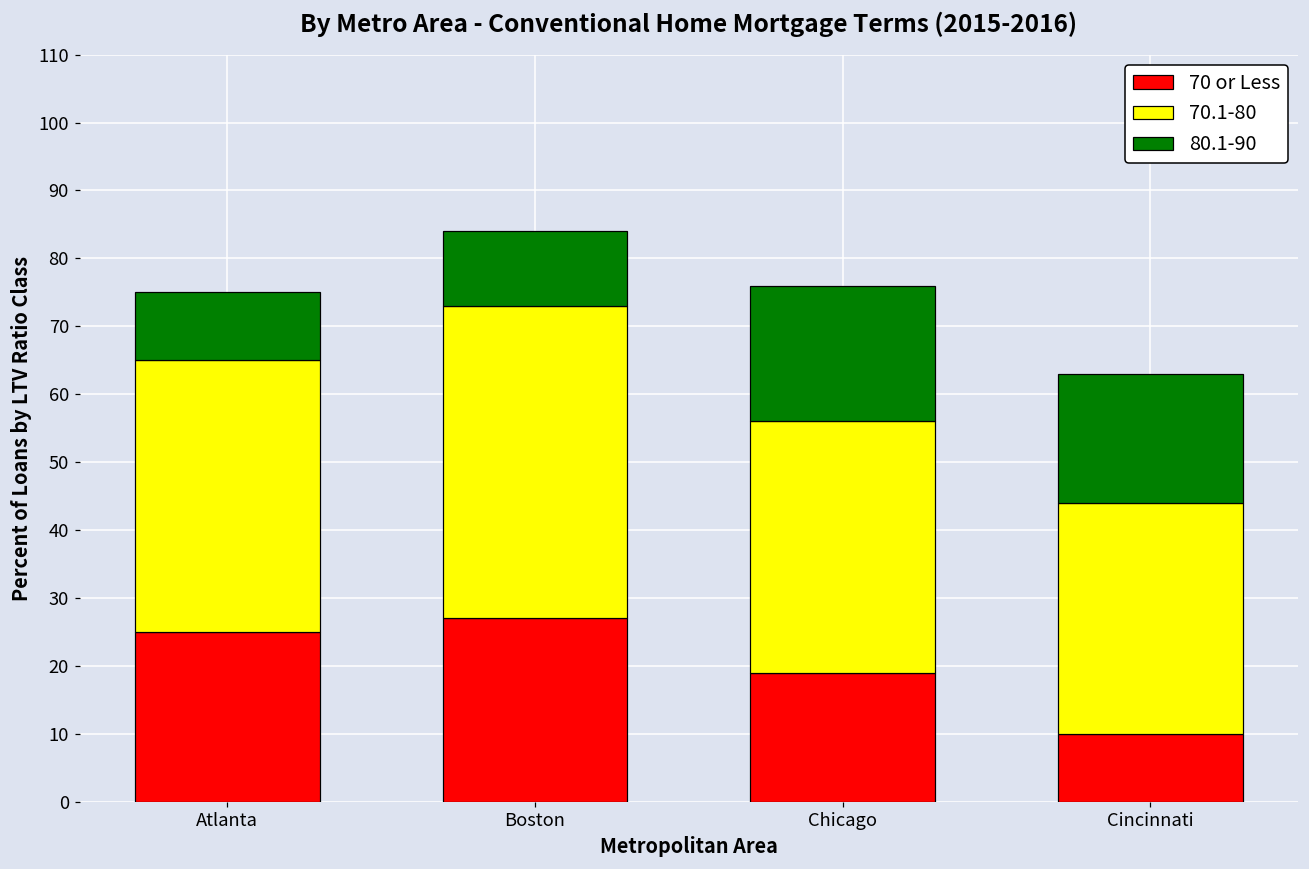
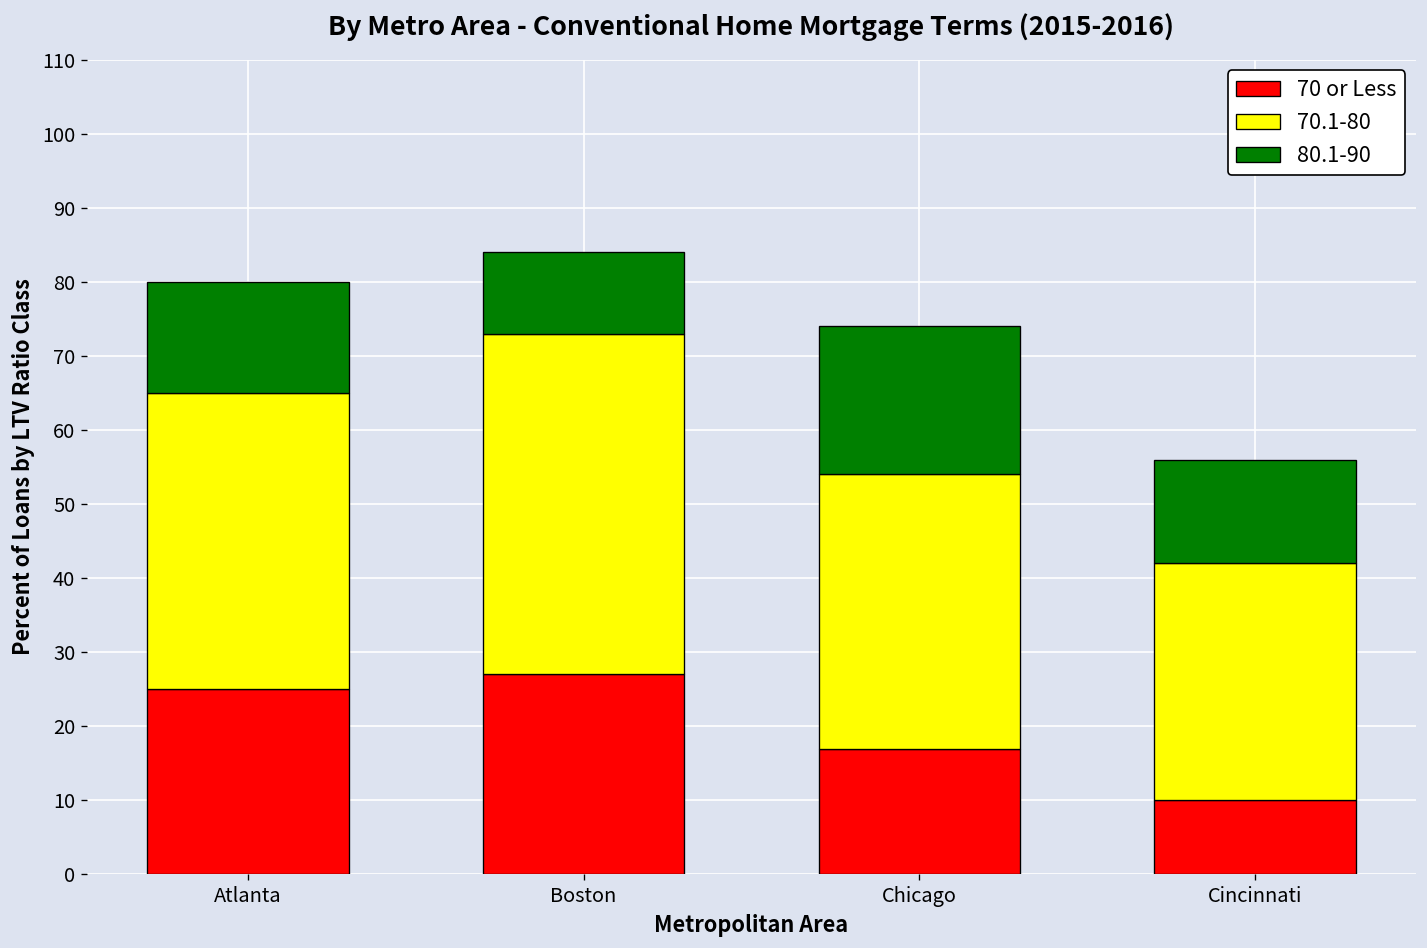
80.1-90, Atlanta: 10 -> 15
70 or Less, Chicago: 19 -> 17
70.1-80, Cincinnati: 34 -> 32
80.1-90, Cincinnati: 19 -> 14
